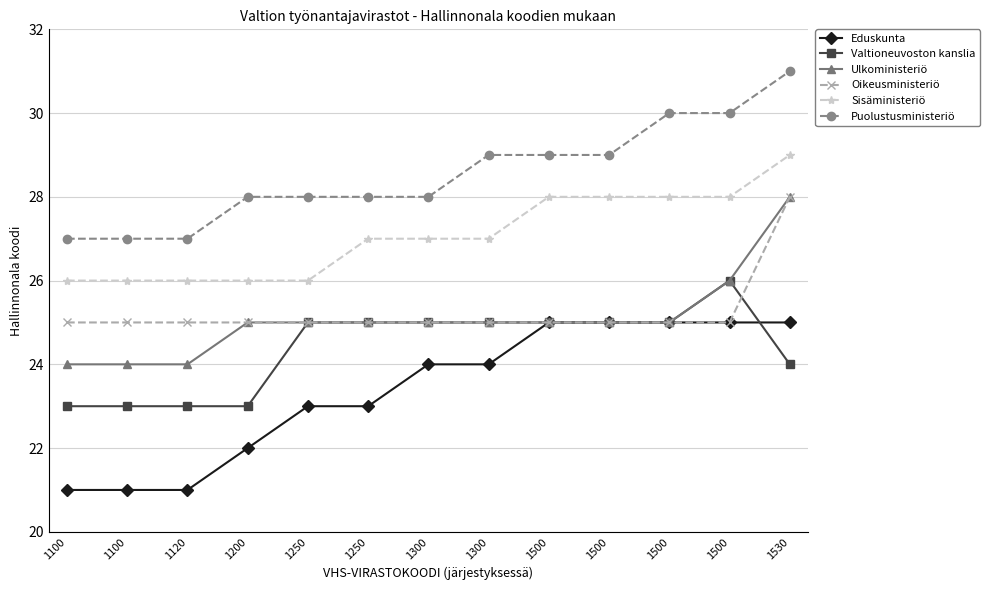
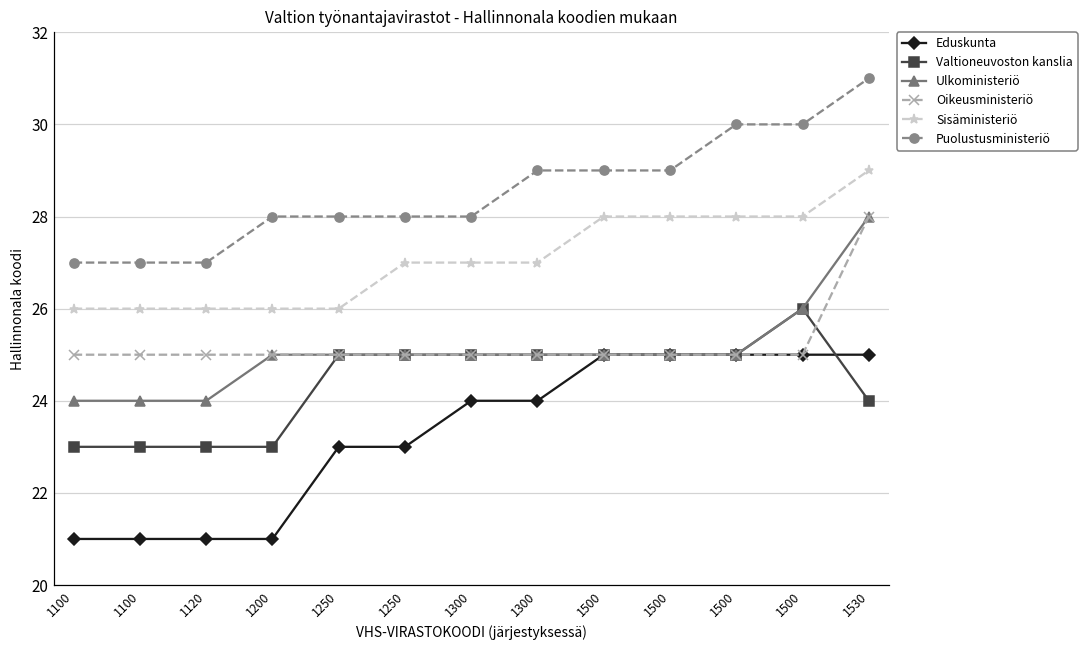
Eduskunta, 1200: 22 -> 21
